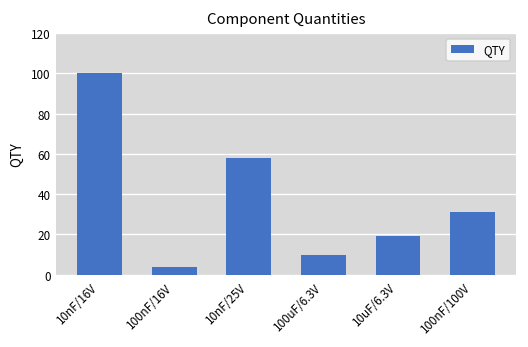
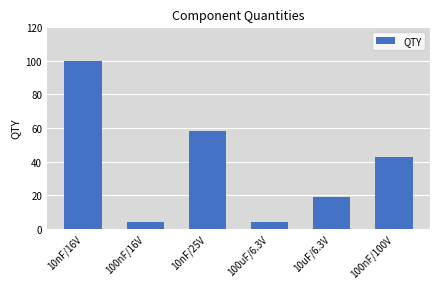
100uF/6.3V: 10 -> 4
100nF/100V: 31 -> 43
